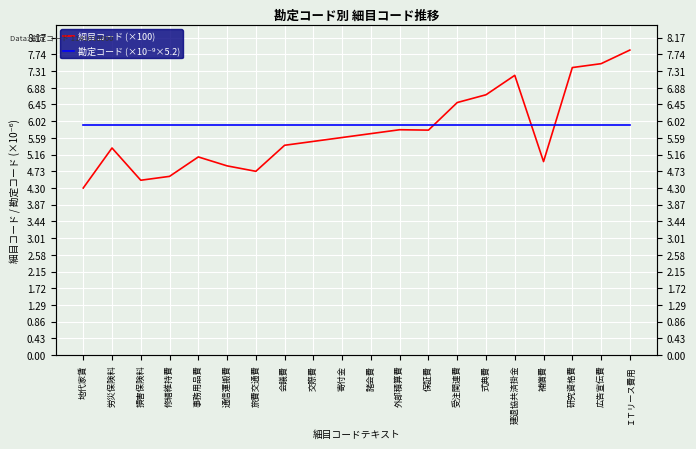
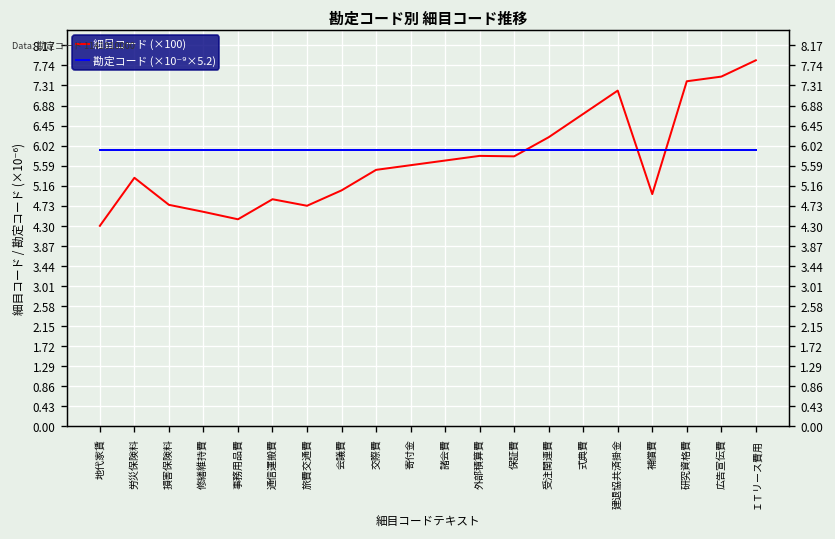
細目コード (×100), 損害保険料: 4.5 -> 4.8
細目コード (×100), 事務用品費: 5.1 -> 4.4
細目コード (×100), 会議費: 5.4 -> 5.1
細目コード (×100), 受注関連費: 6.5 -> 6.2
